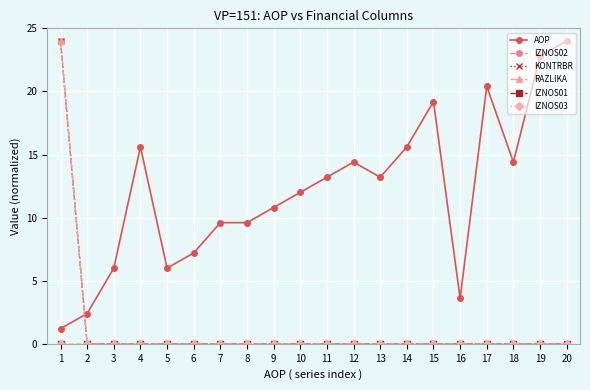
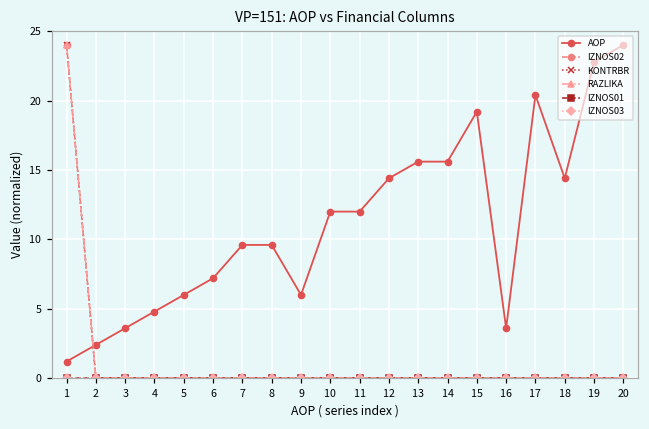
AOP, 3: 6.0 -> 3.6
AOP, 4: 15.6 -> 4.8
AOP, 9: 10.8 -> 6.0
AOP, 11: 13.2 -> 12.0
AOP, 13: 13.2 -> 15.6
